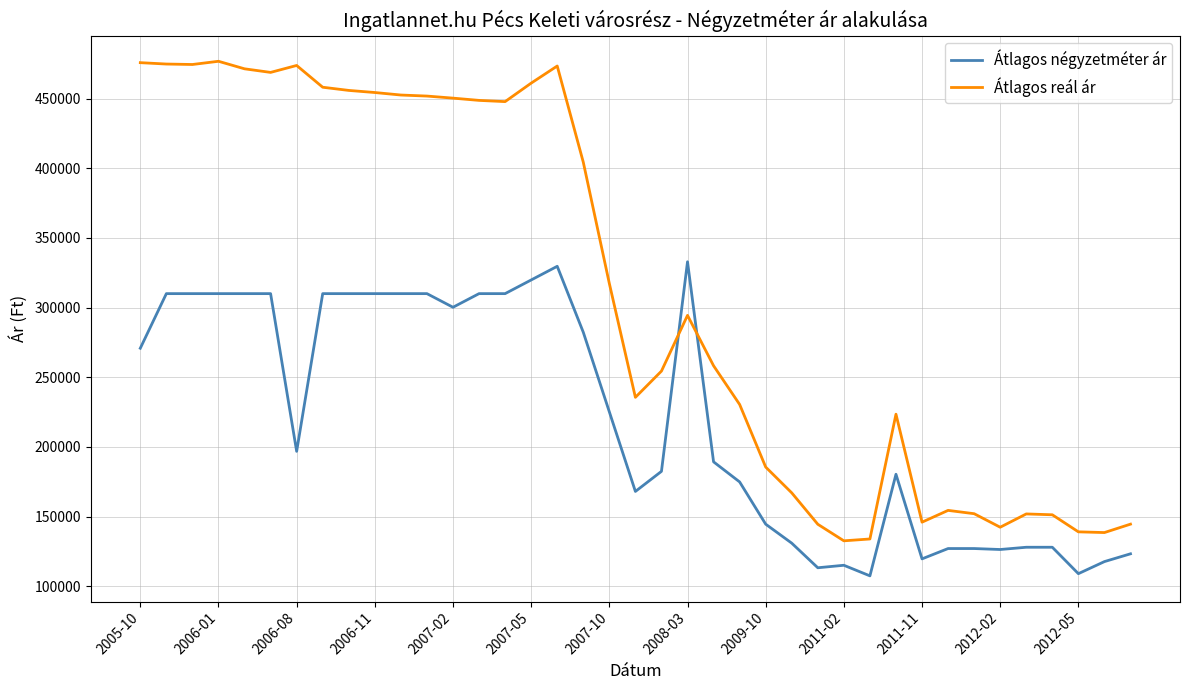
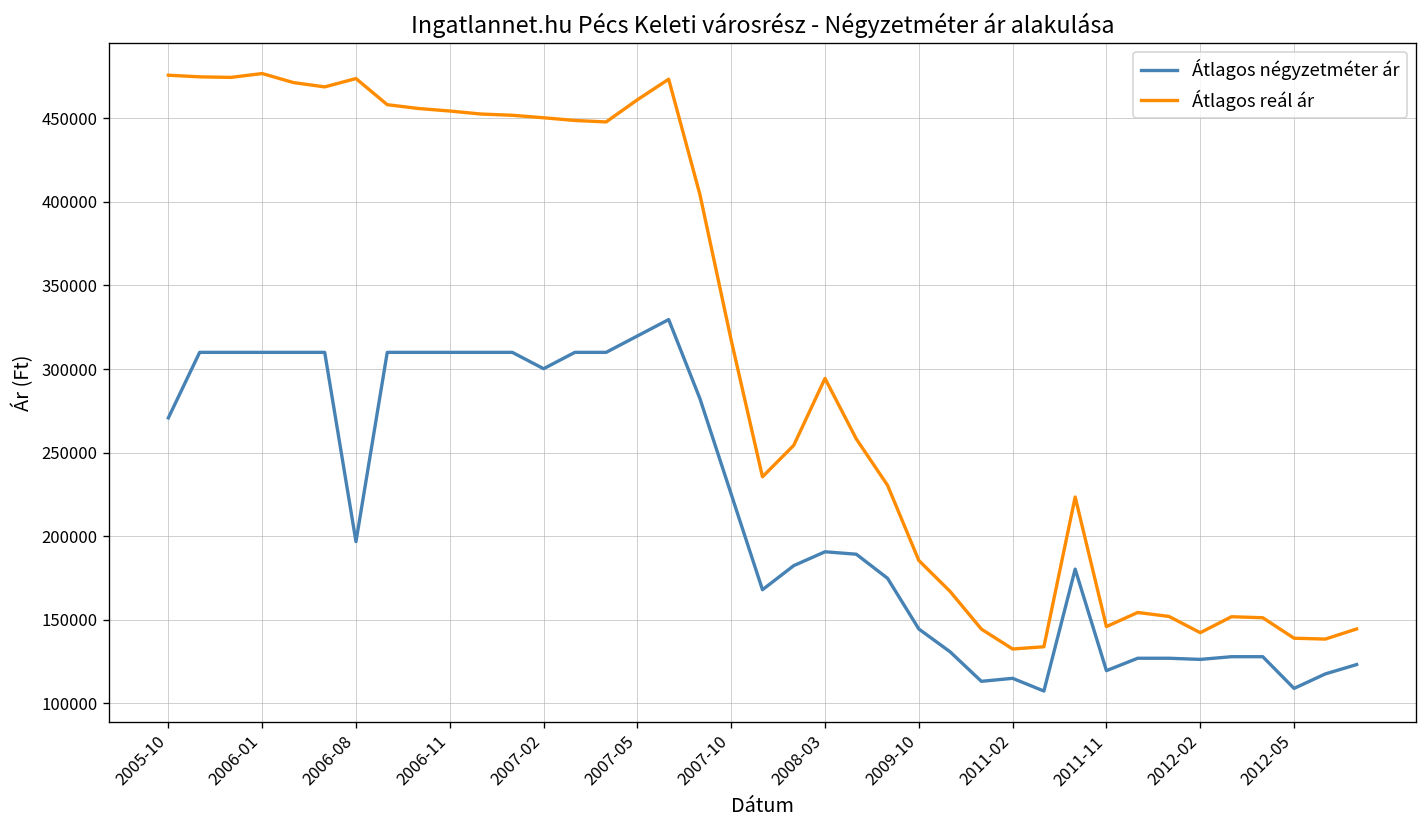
Átlagos négyzetméter ár, 2008-03: 333000 -> 191000
